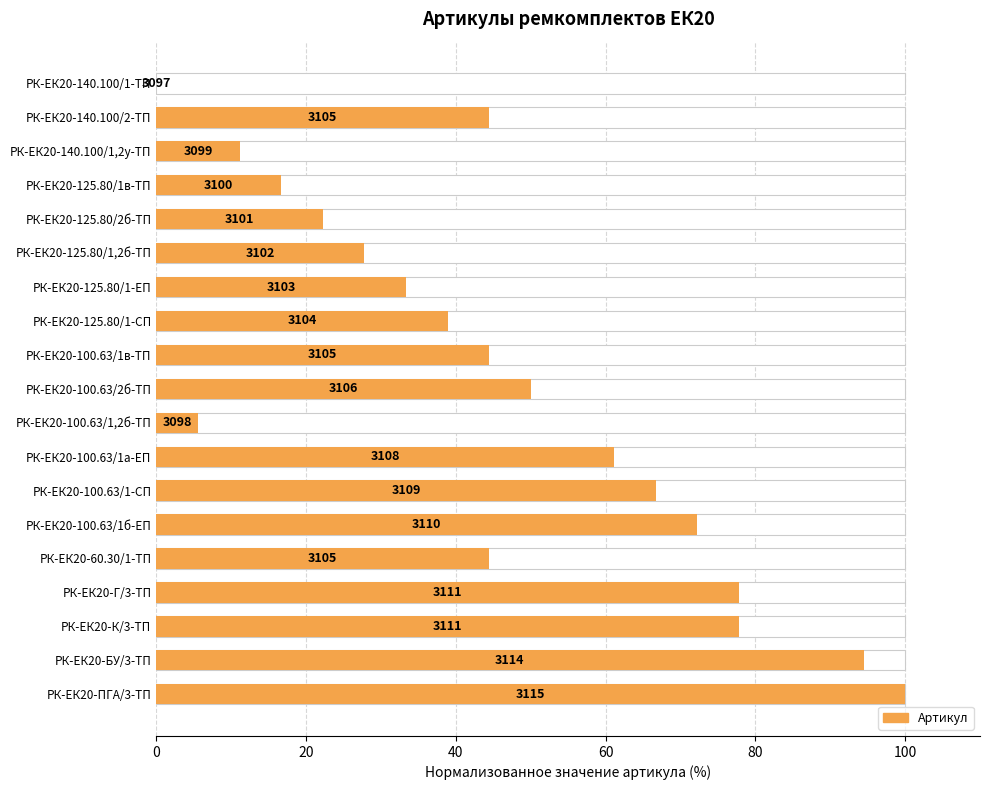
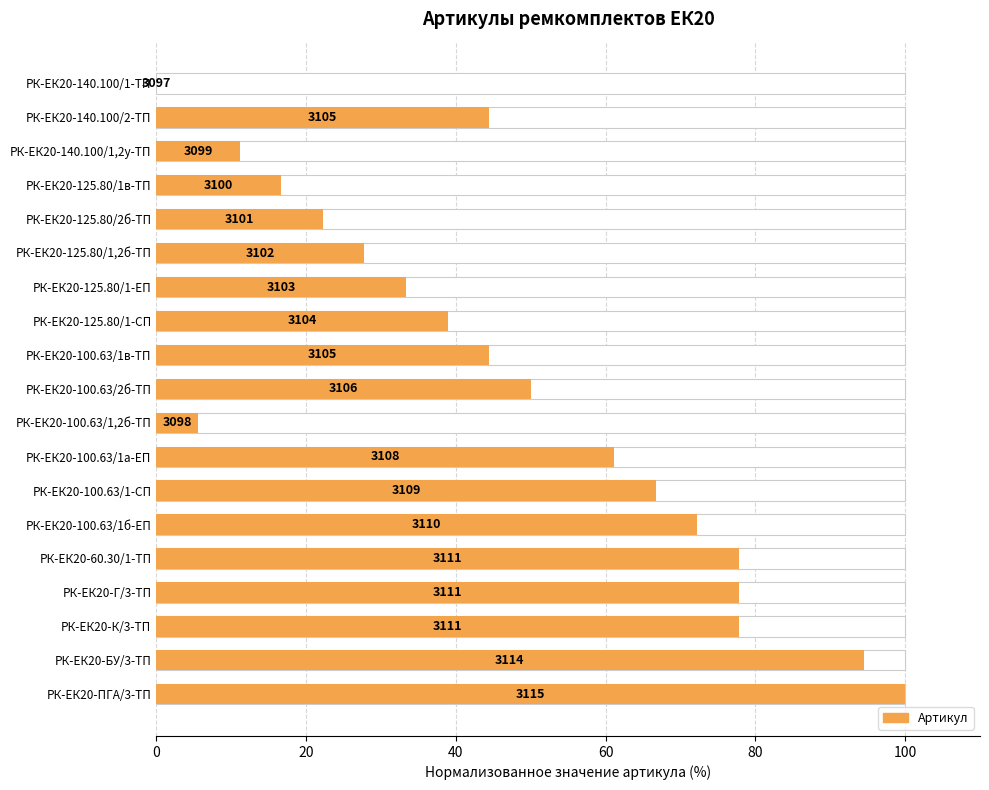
Артикул, РК-ЕК20-60.30/1-ТП: 3105 -> 3111
